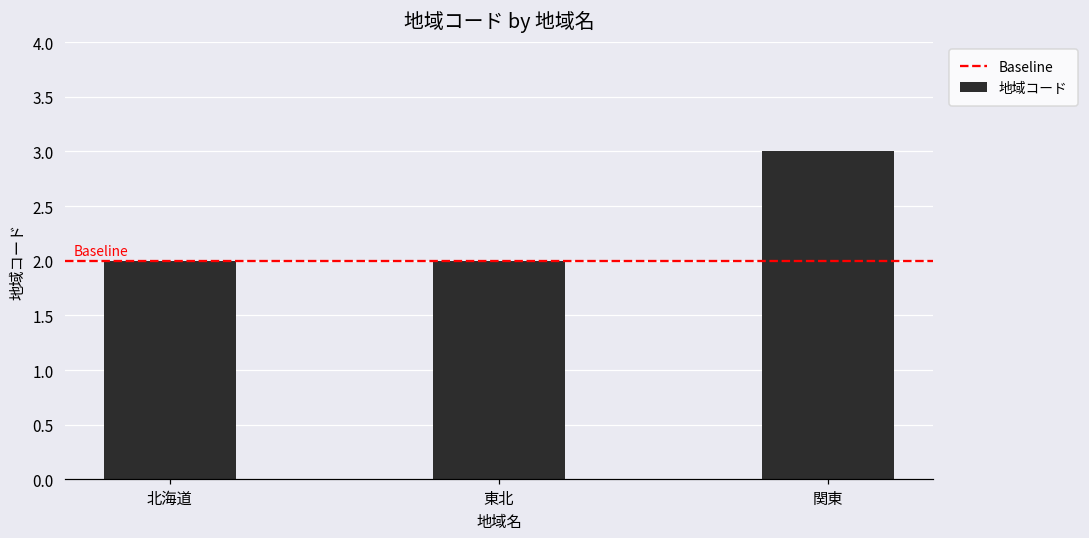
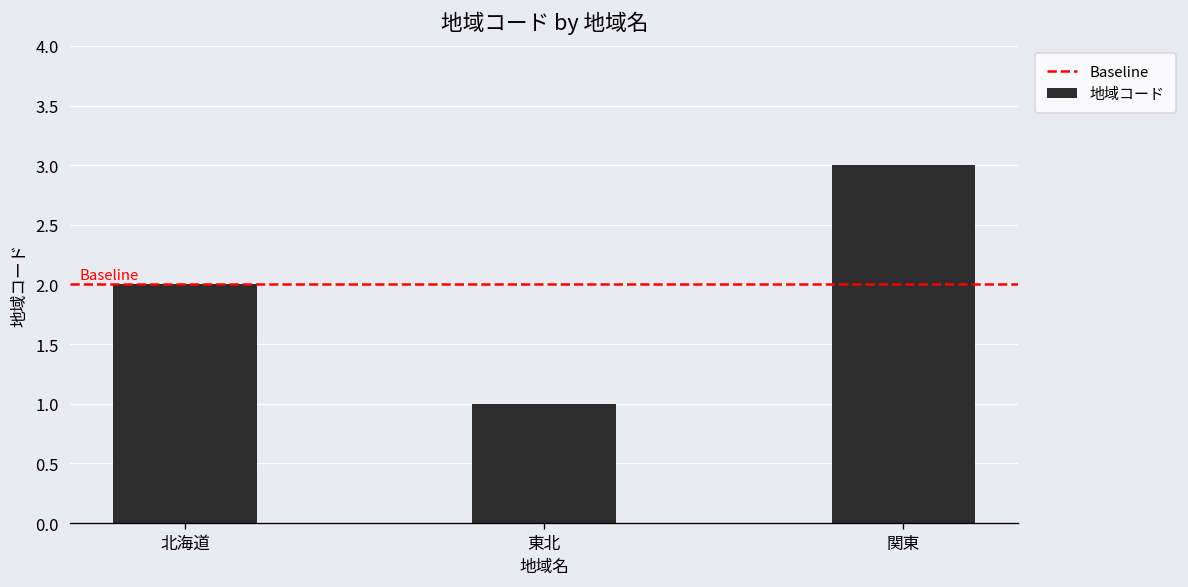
東北: 2 -> 1
